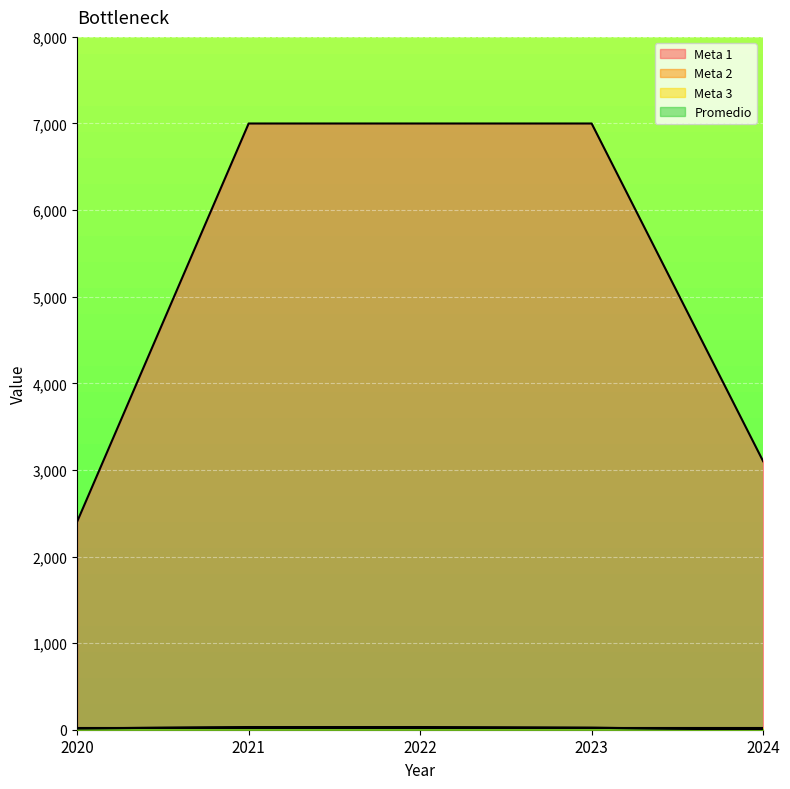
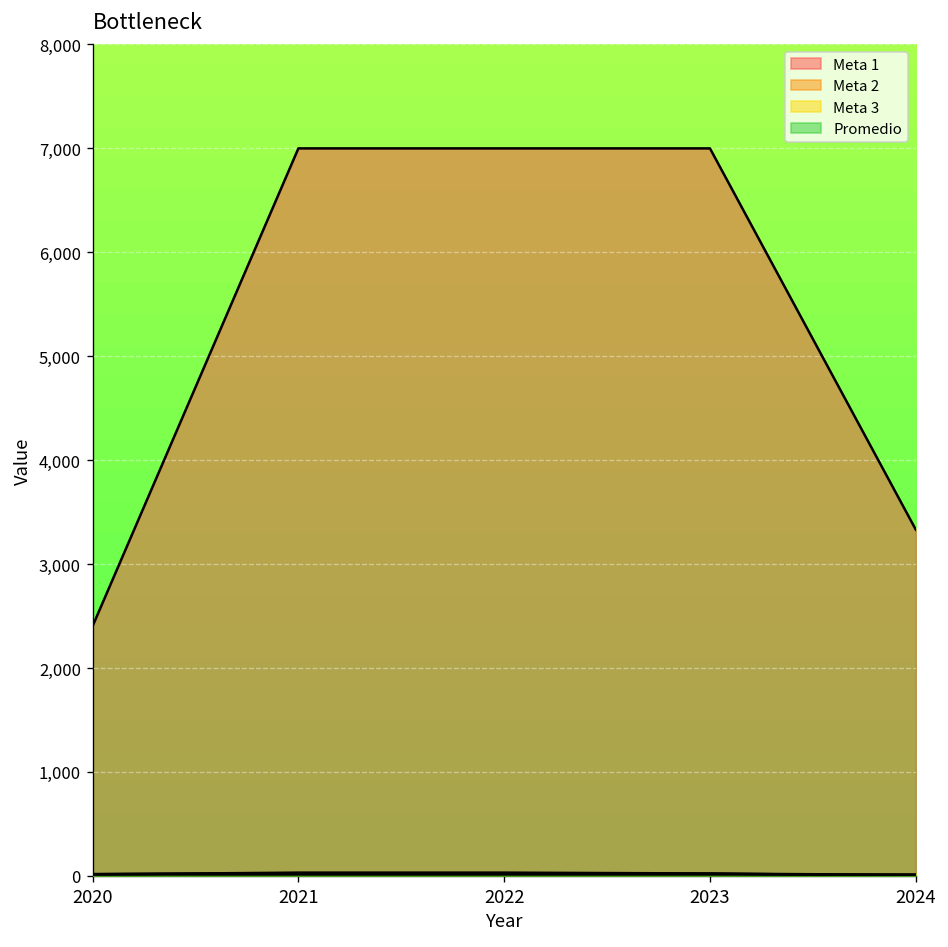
Meta 1, 2024: 3,100 -> 3,300
